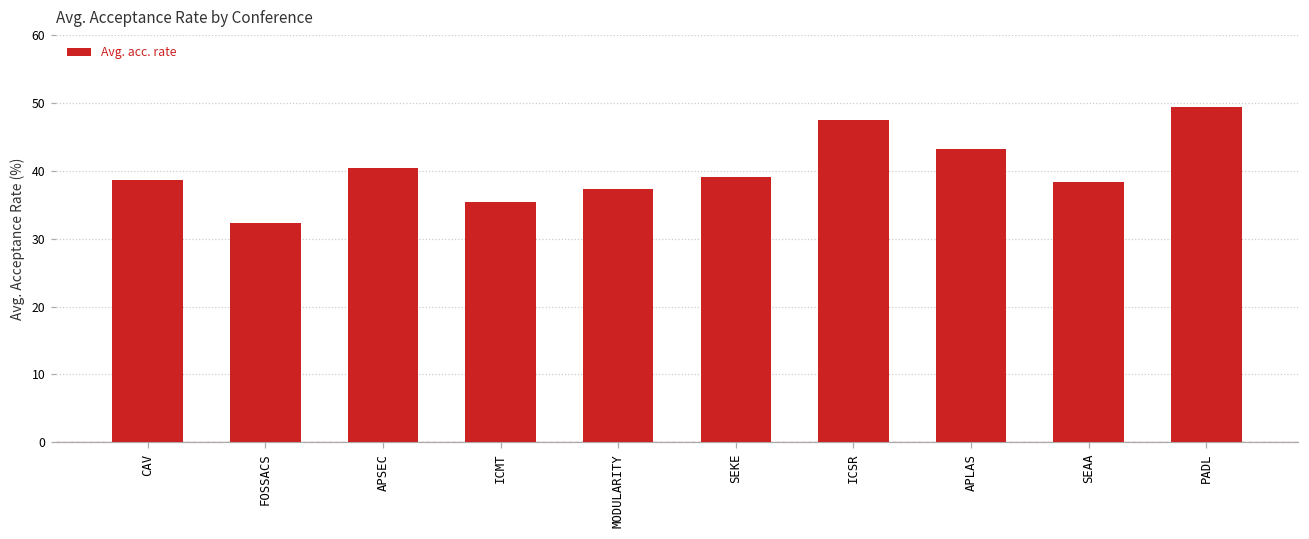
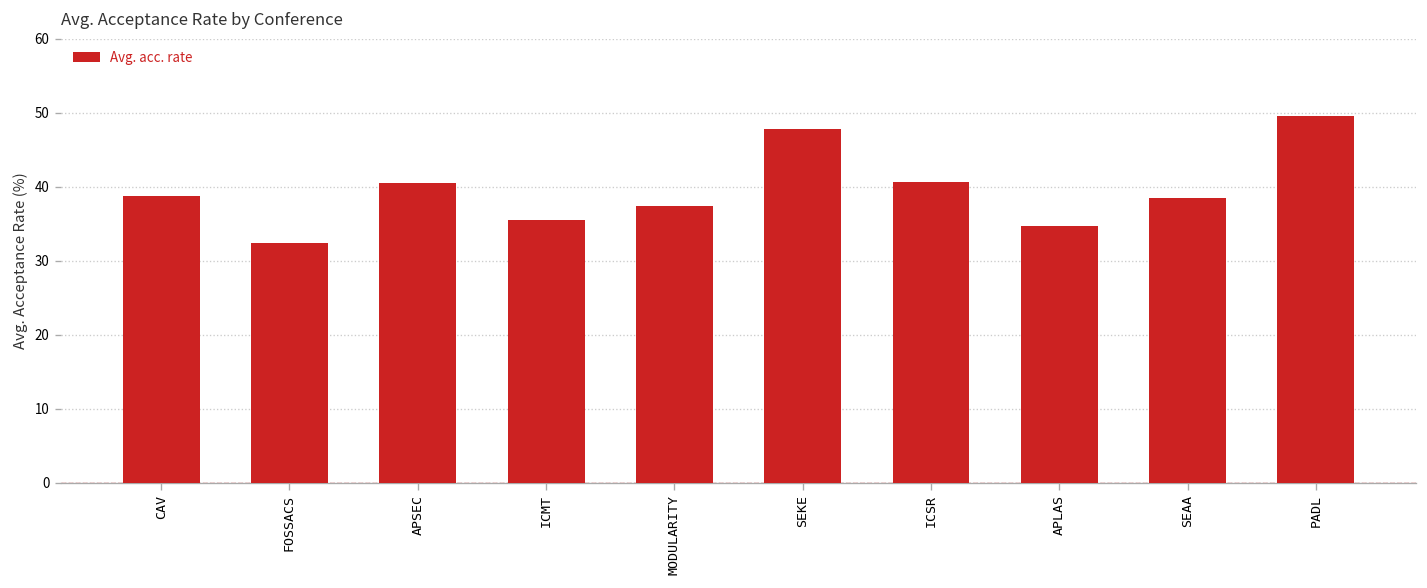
SEKE: 39 -> 48
ICSR: 48 -> 41
APLAS: 43 -> 35
